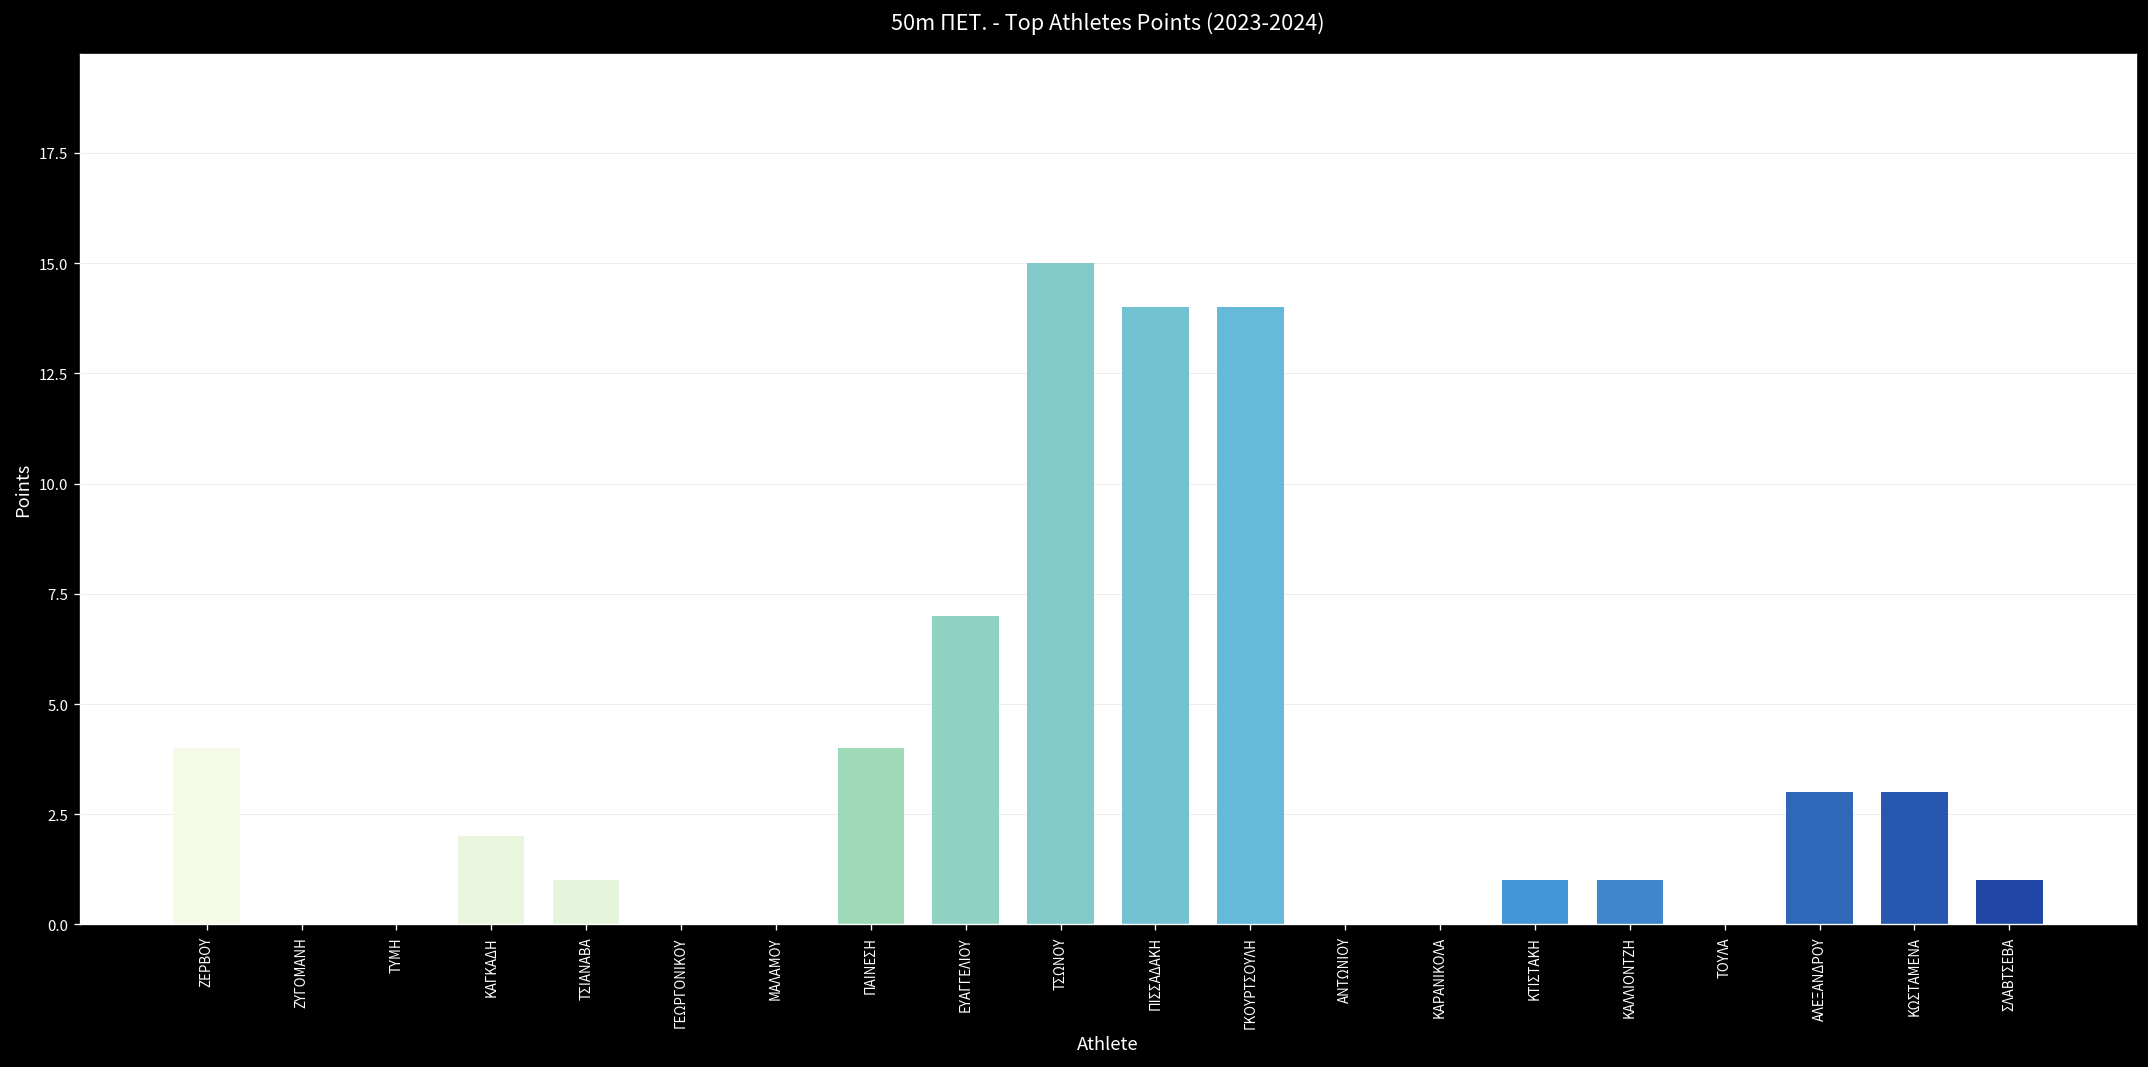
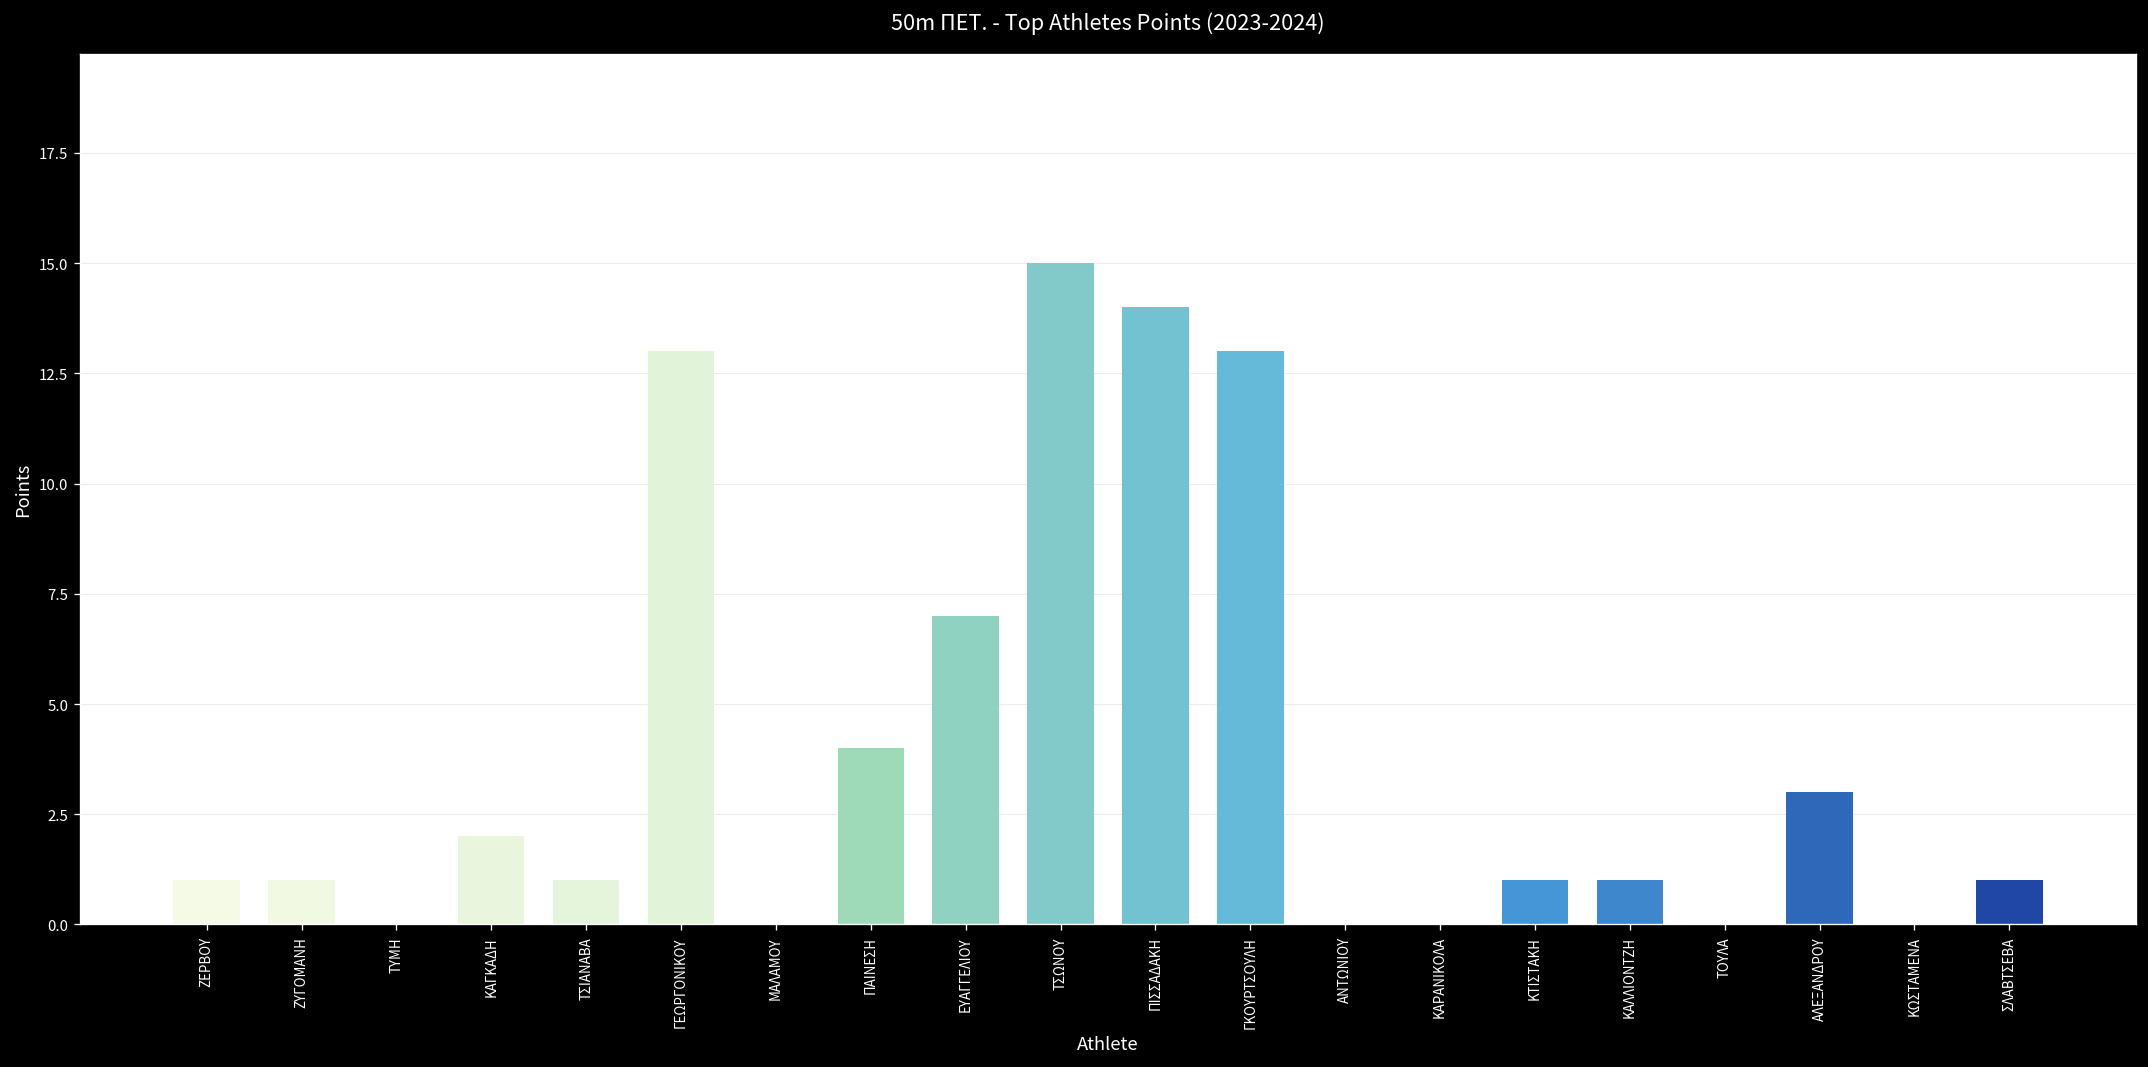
ΖΕΡΒΟΥ: 4 -> 1
ΖΥΓΟΜΑΝΗ: 0 -> 1
ΓΕΩΡΓΟΝΙΚΟΥ: 0 -> 13
ΓΚΟΥΡΤΣΟΥΛΗ: 14 -> 13
ΚΩΣΤΑΜΕΝΑ: 3 -> 0
